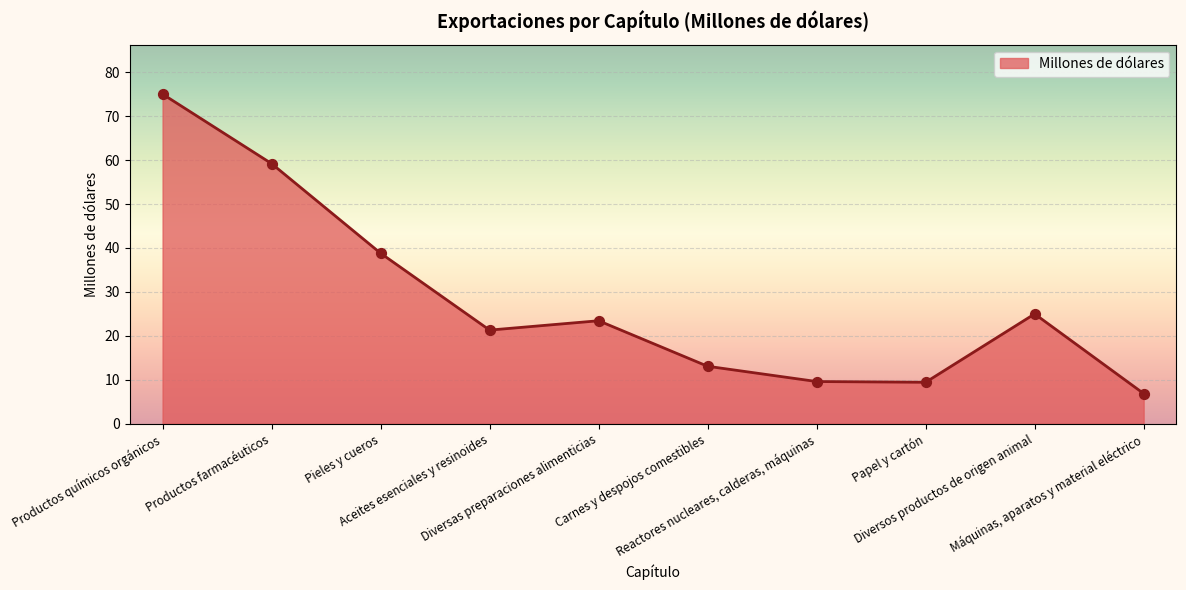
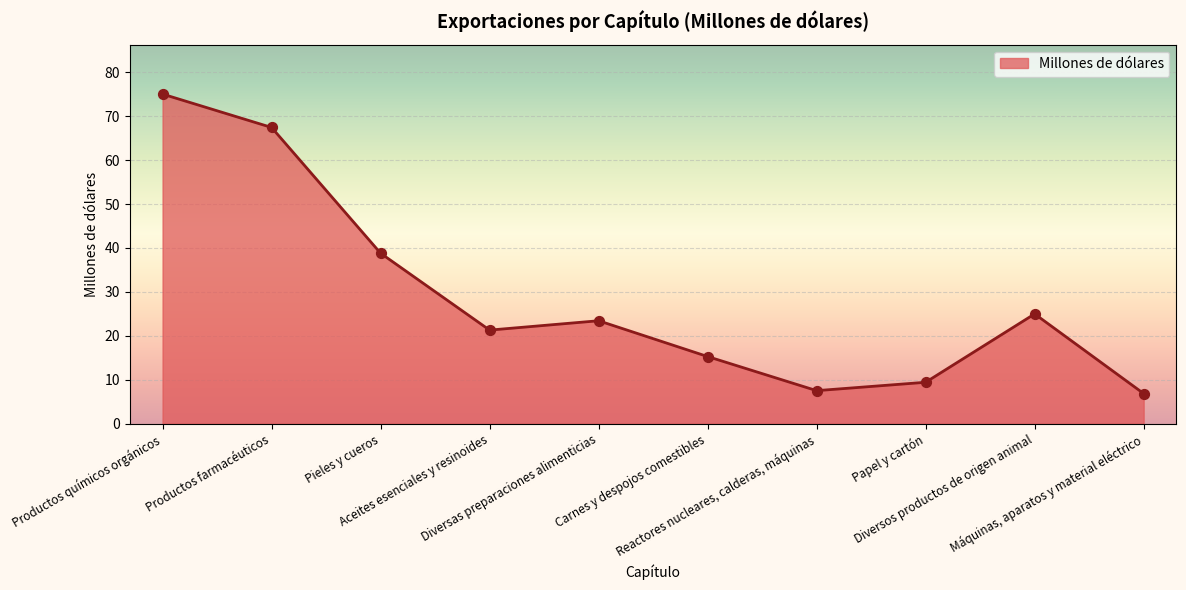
Productos farmacéuticos: 59 -> 67
Carnes y despojos comestibles: 13 -> 15
Reactores nucleares, calderas, máquinas: 10 -> 8
